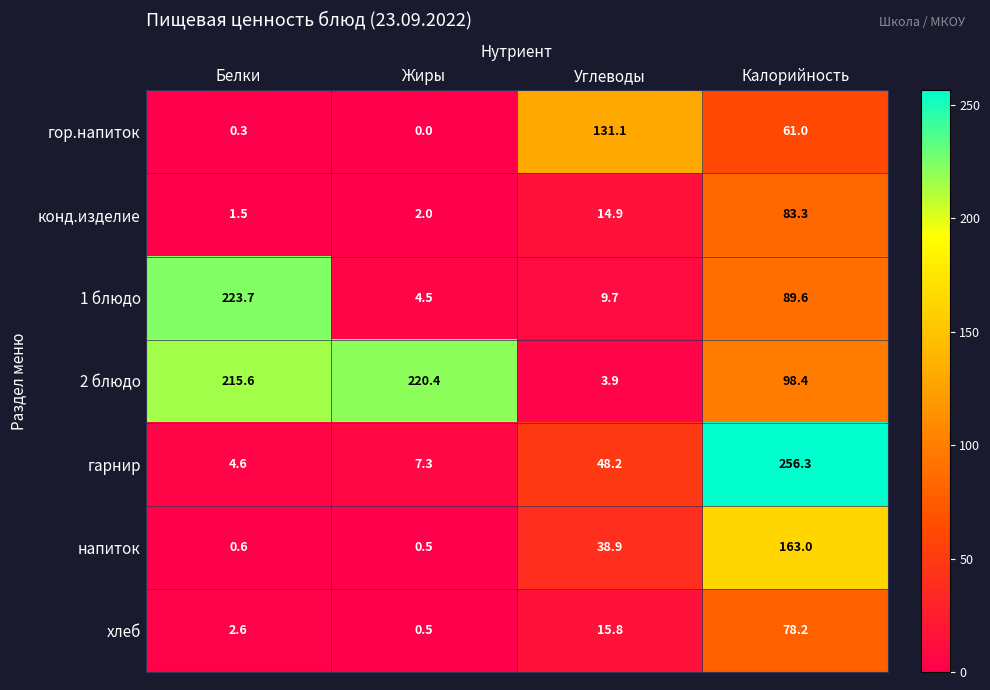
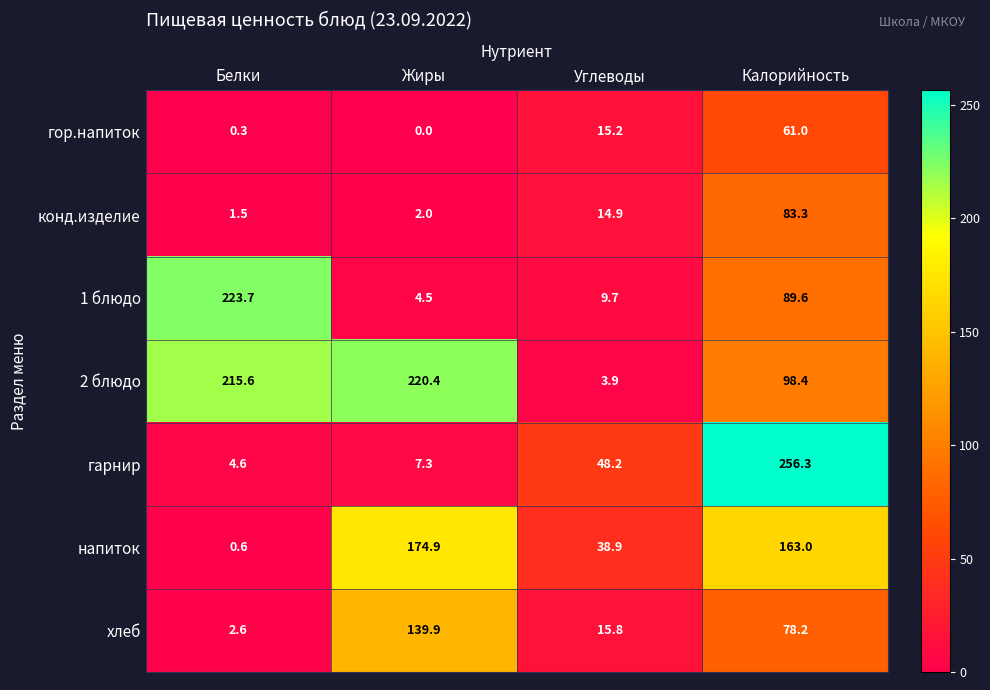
гор.напиток, Углеводы: 131.1 -> 15.2
напиток, Жиры: 0.5 -> 174.9
хлеб, Жиры: 0.5 -> 139.9
